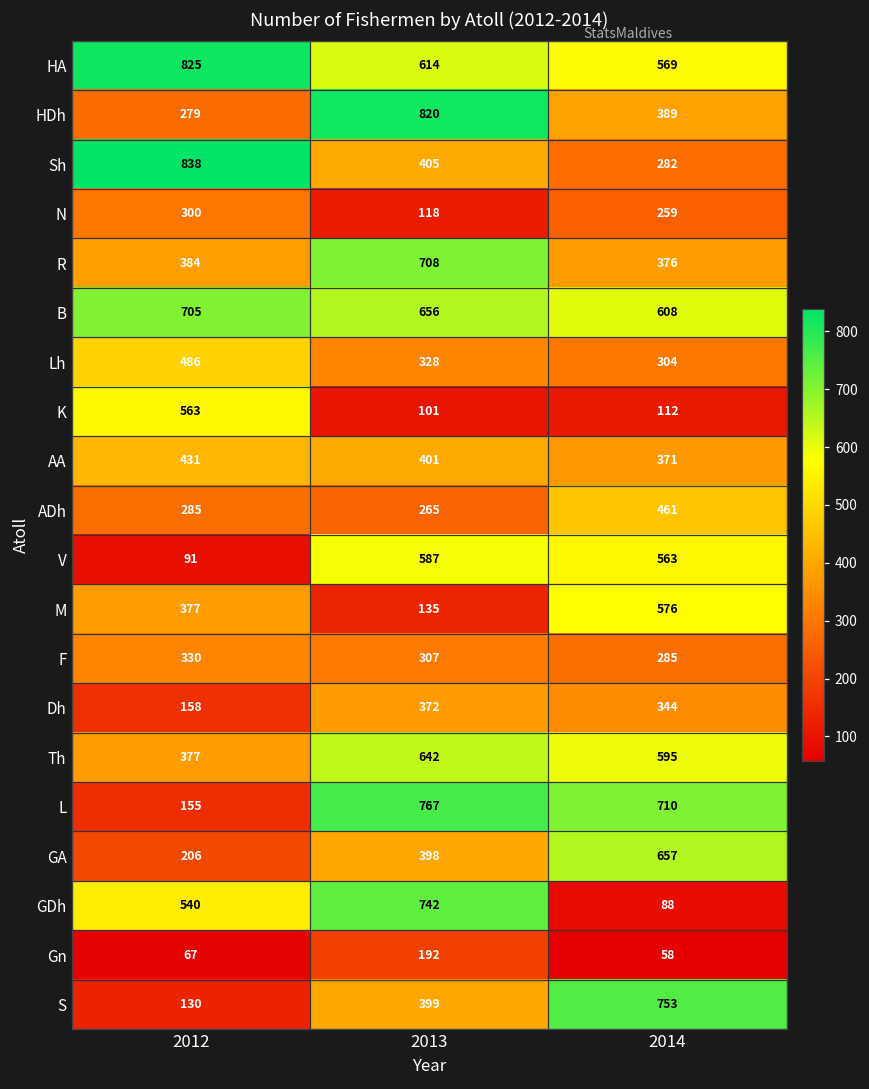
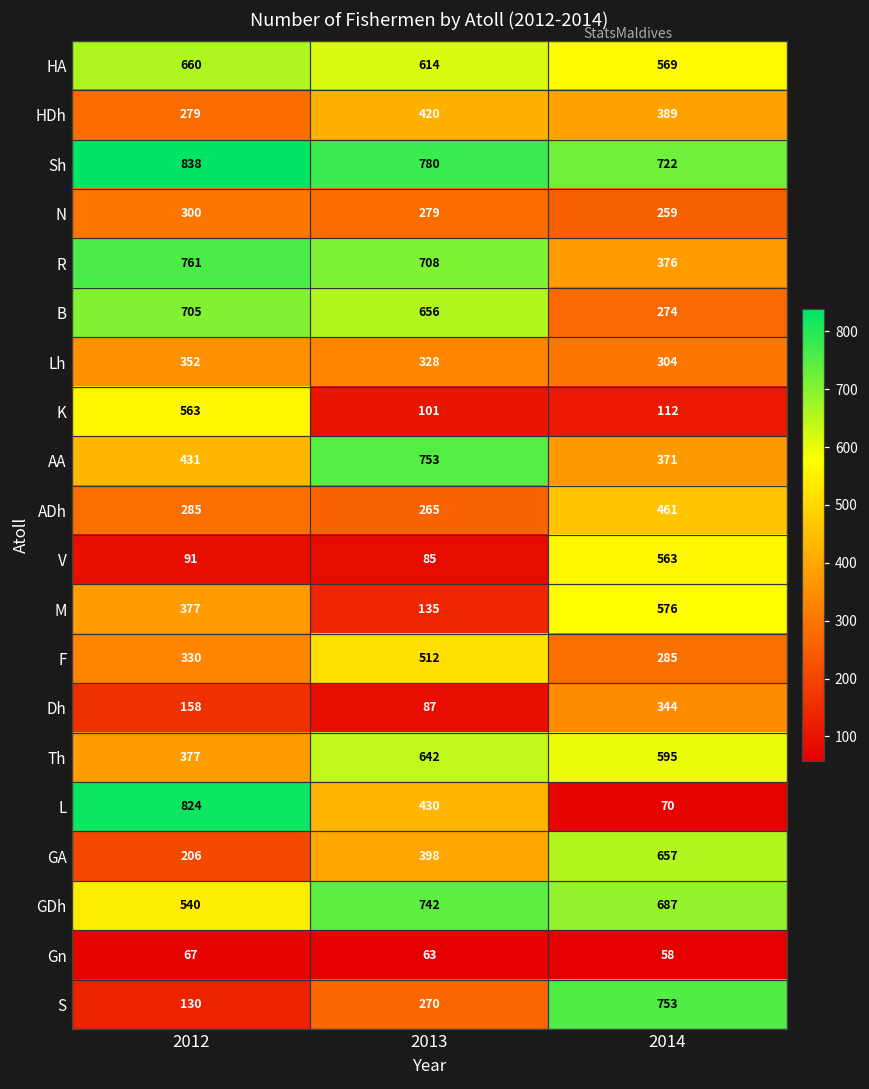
HA, 2012: 825 -> 660
HDh, 2013: 820 -> 420
Sh, 2013: 405 -> 780
Sh, 2014: 282 -> 722
N, 2013: 118 -> 279
R, 2012: 384 -> 761
B, 2014: 608 -> 274
Lh, 2012: 486 -> 352
AA, 2013: 401 -> 753
V, 2013: 587 -> 85
F, 2013: 307 -> 512
Dh, 2013: 372 -> 87
L, 2012: 155 -> 824
L, 2013: 767 -> 430
L, 2014: 710 -> 70
GDh, 2014: 88 -> 687
Gn, 2013: 192 -> 63
S, 2013: 399 -> 270
